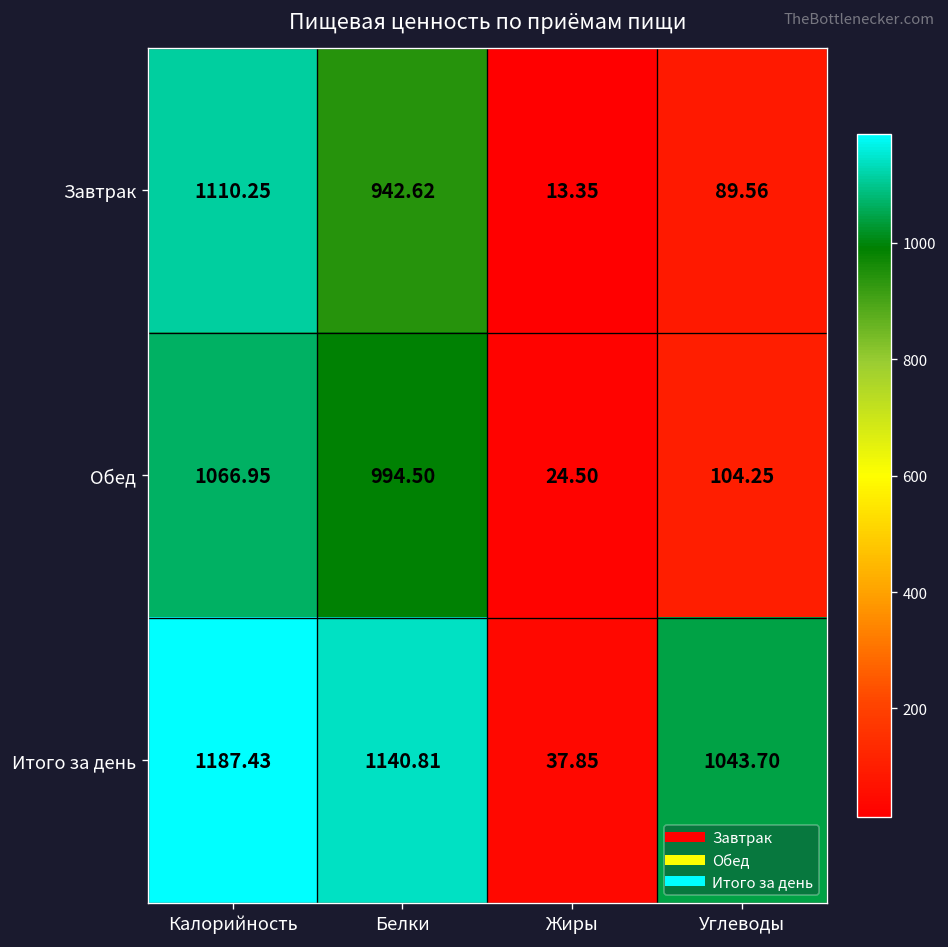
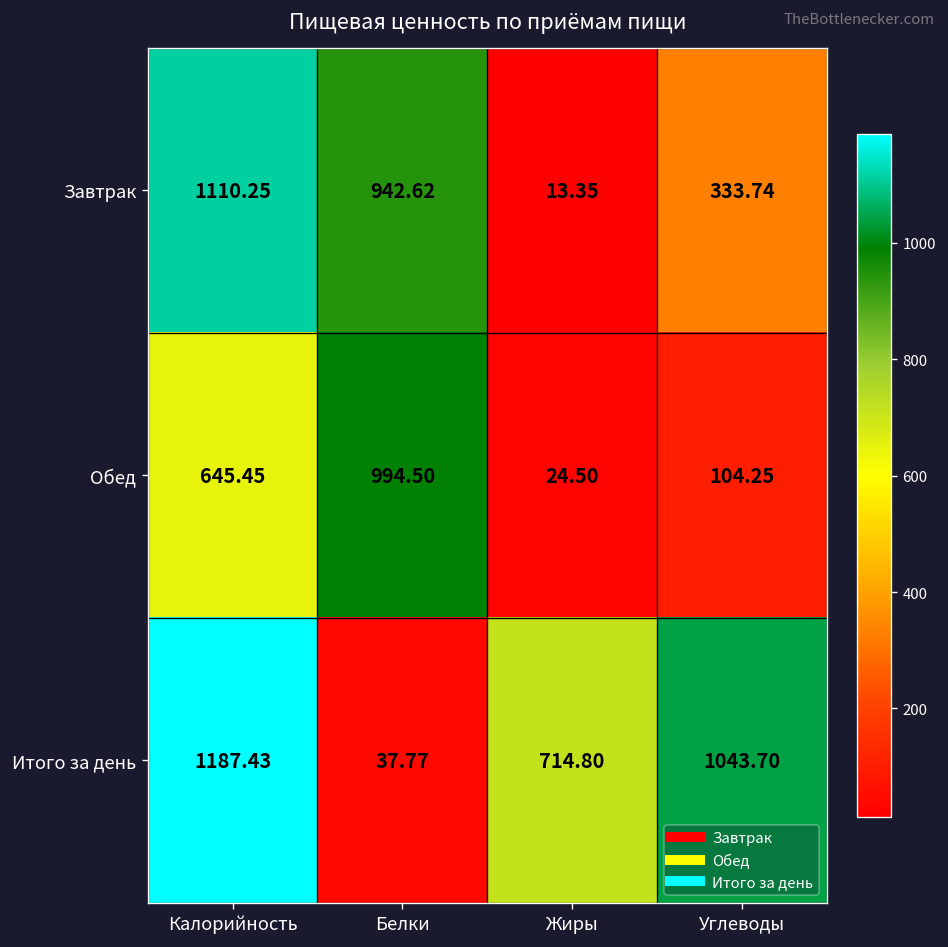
Завтрак, Углеводы: 89.56 -> 333.74
Обед, Калорийность: 1066.95 -> 645.45
Итого за день, Белки: 1140.81 -> 37.77
Итого за день, Жиры: 37.85 -> 714.80
